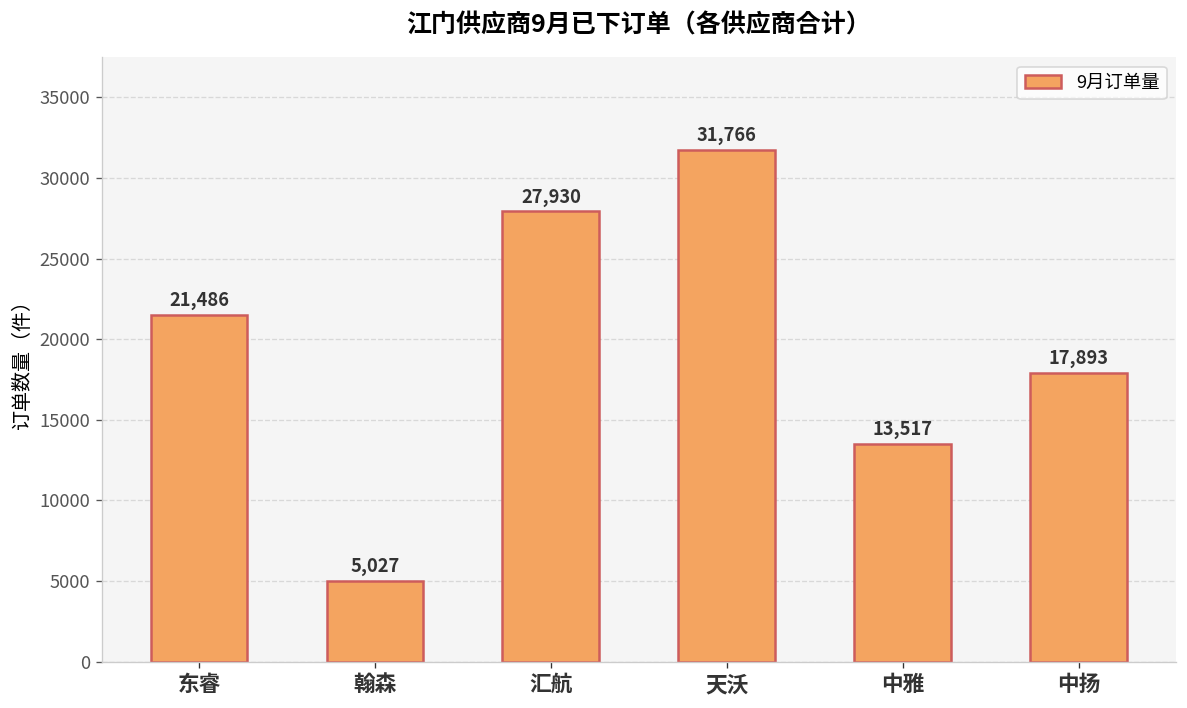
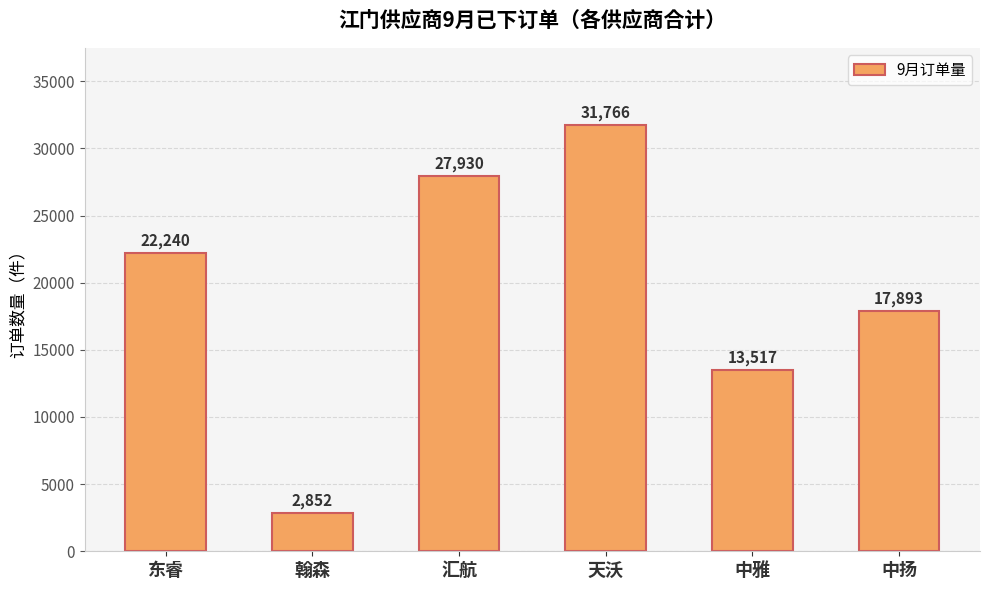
东睿: 21,486 -> 22,240
翰森: 5,027 -> 2,852
